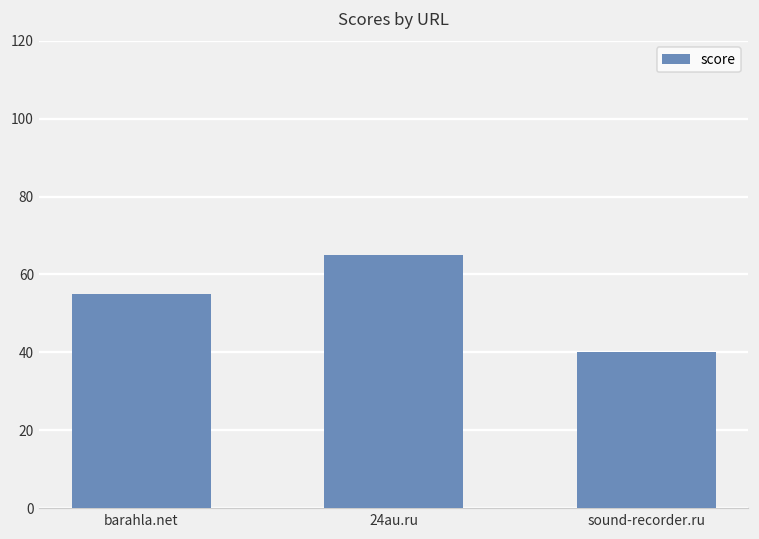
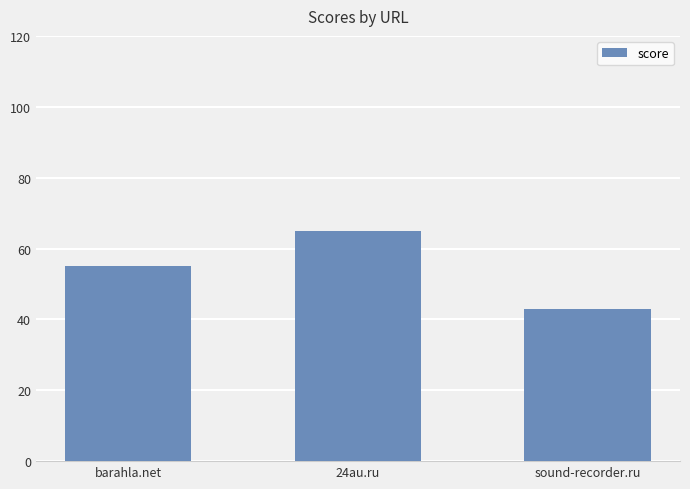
sound-recorder.ru: 40 -> 43
